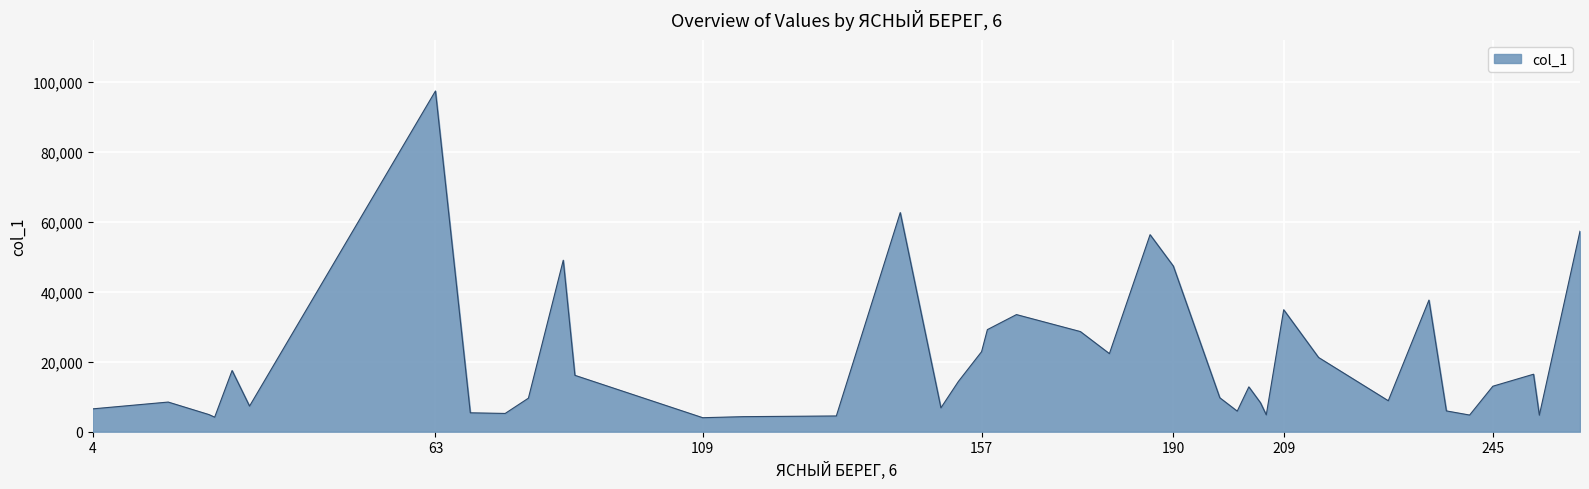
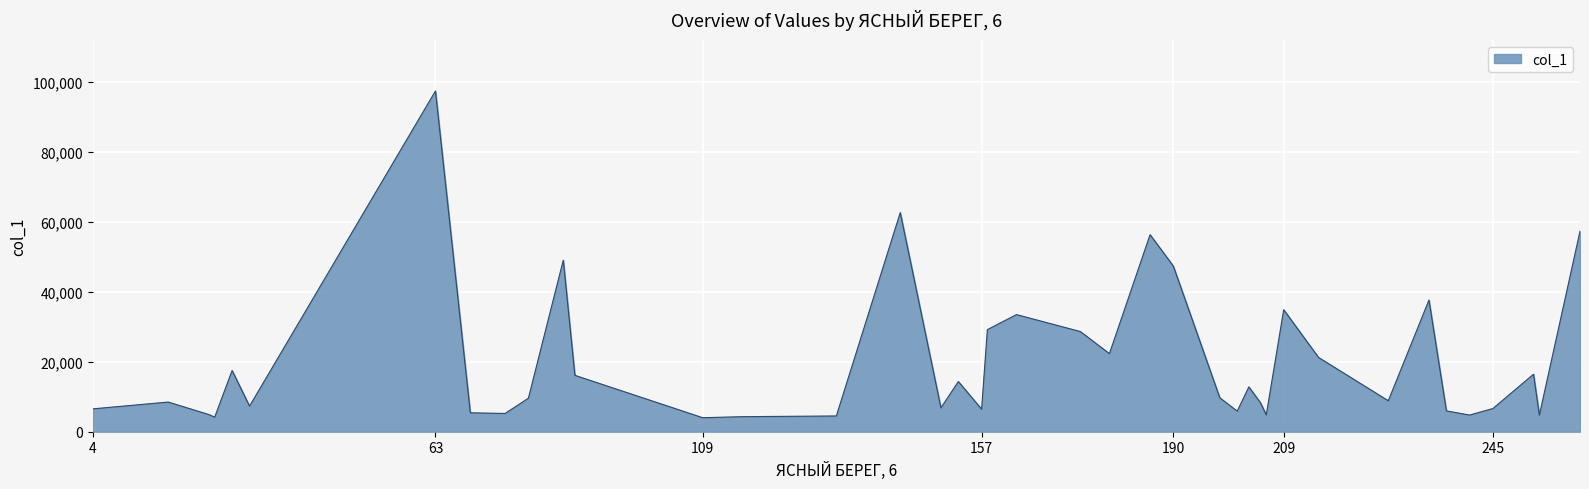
157: 23,000 -> 6,000
245: 13,000 -> 7,000
